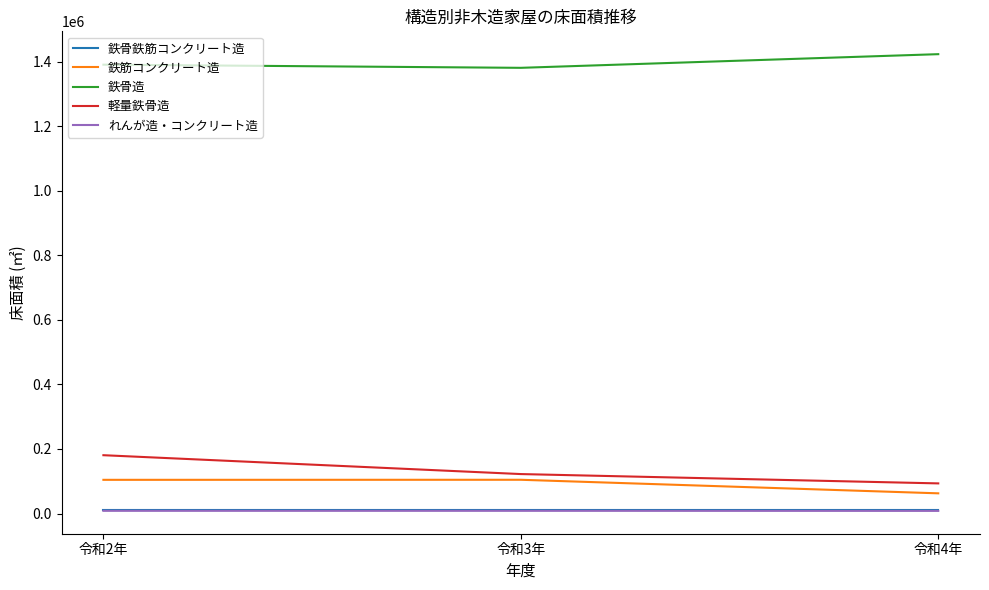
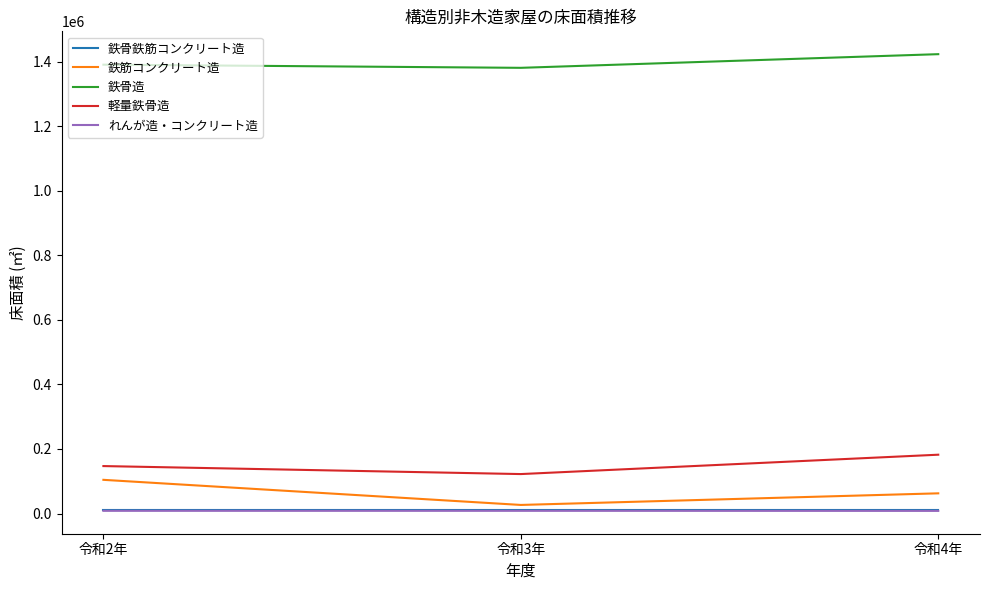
軽量鉄骨造, 令和2年: 180000 -> 150000
鉄筋コンクリート造, 令和3年: 100000 -> 30000
軽量鉄骨造, 令和4年: 90000 -> 180000
